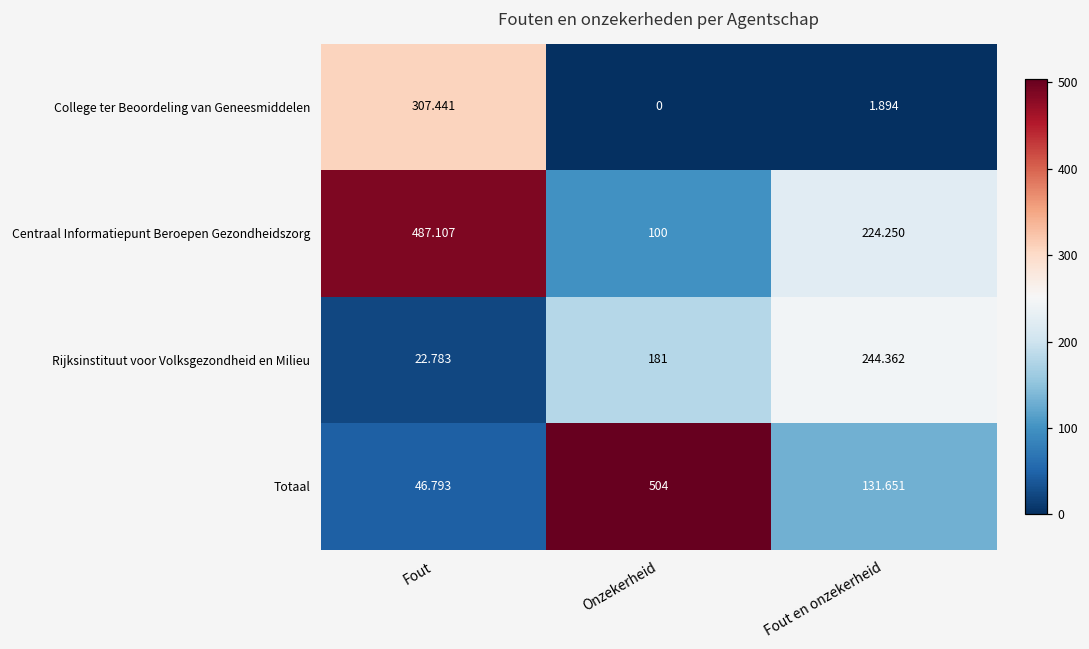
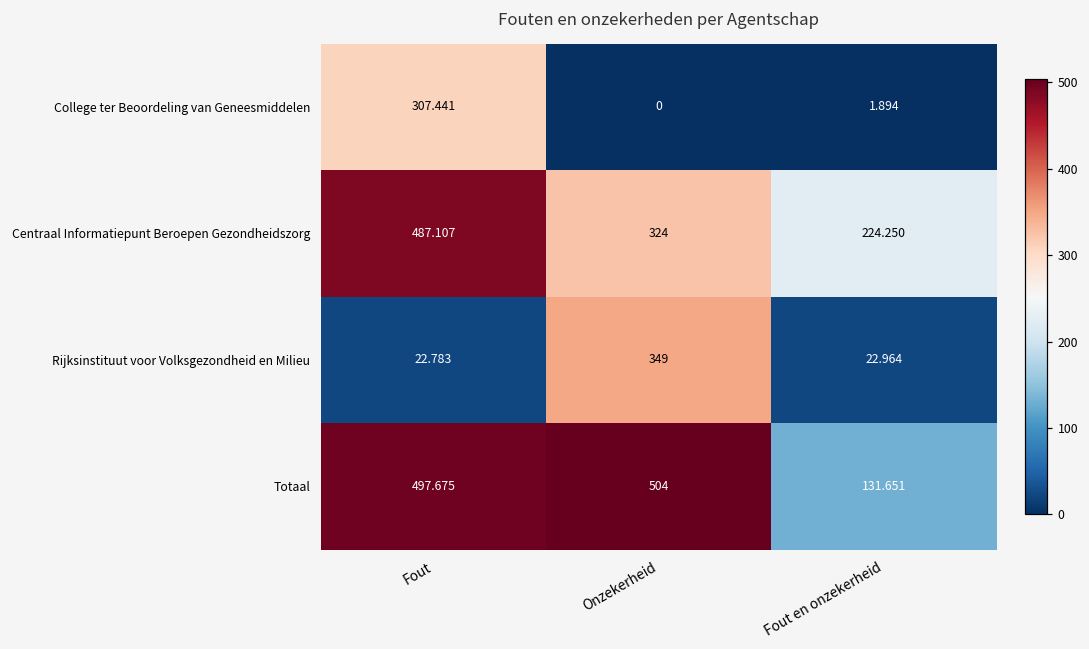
Centraal Informatiepunt Beroepen Gezondheidszorg, Onzekerheid: 100 -> 324
Rijksinstituut voor Volksgezondheid en Milieu, Onzekerheid: 181 -> 349
Rijksinstituut voor Volksgezondheid en Milieu, Fout en onzekerheid: 244.362 -> 22.964
Totaal, Fout: 46.793 -> 497.675
